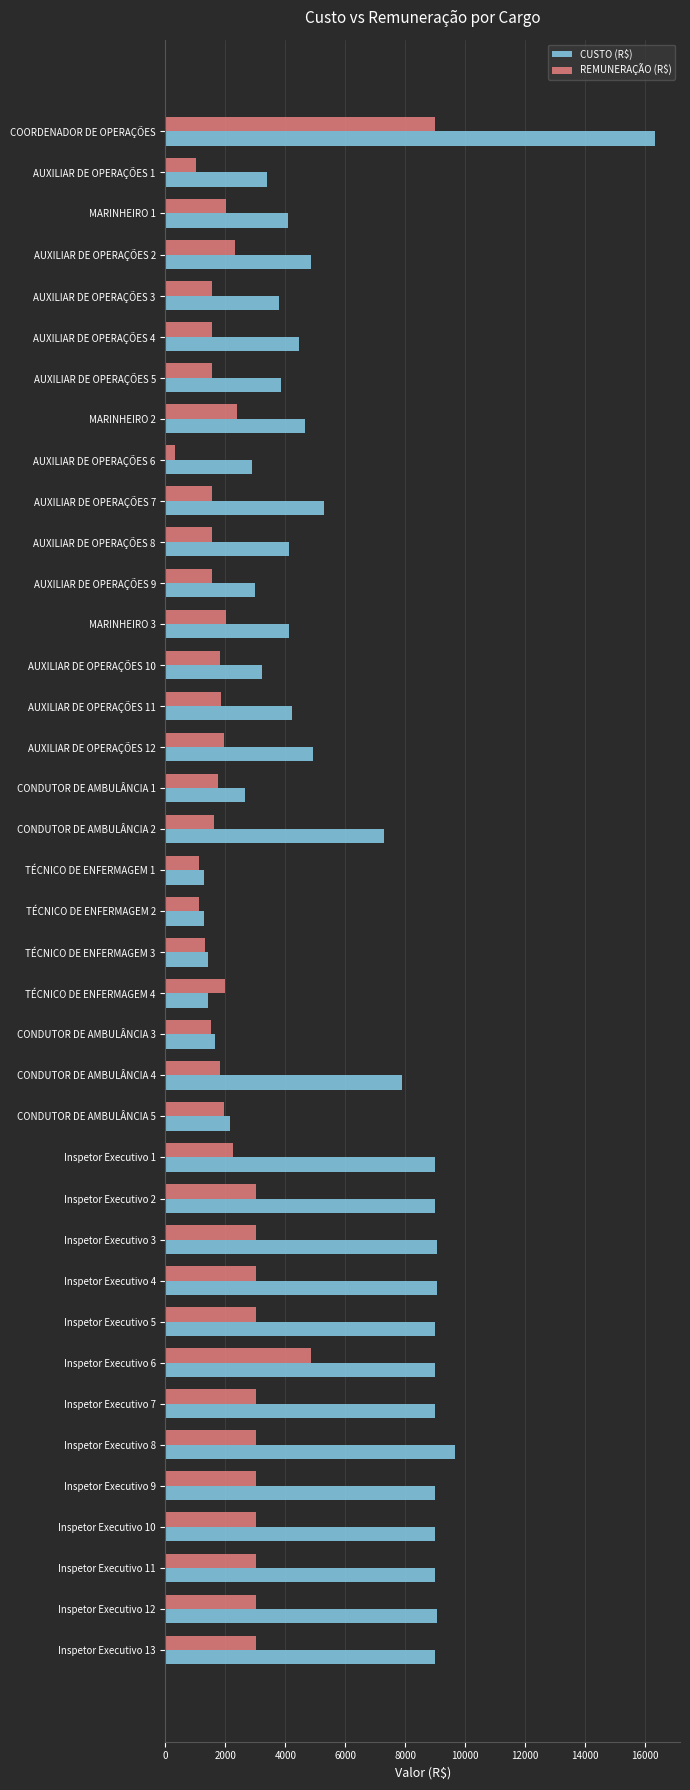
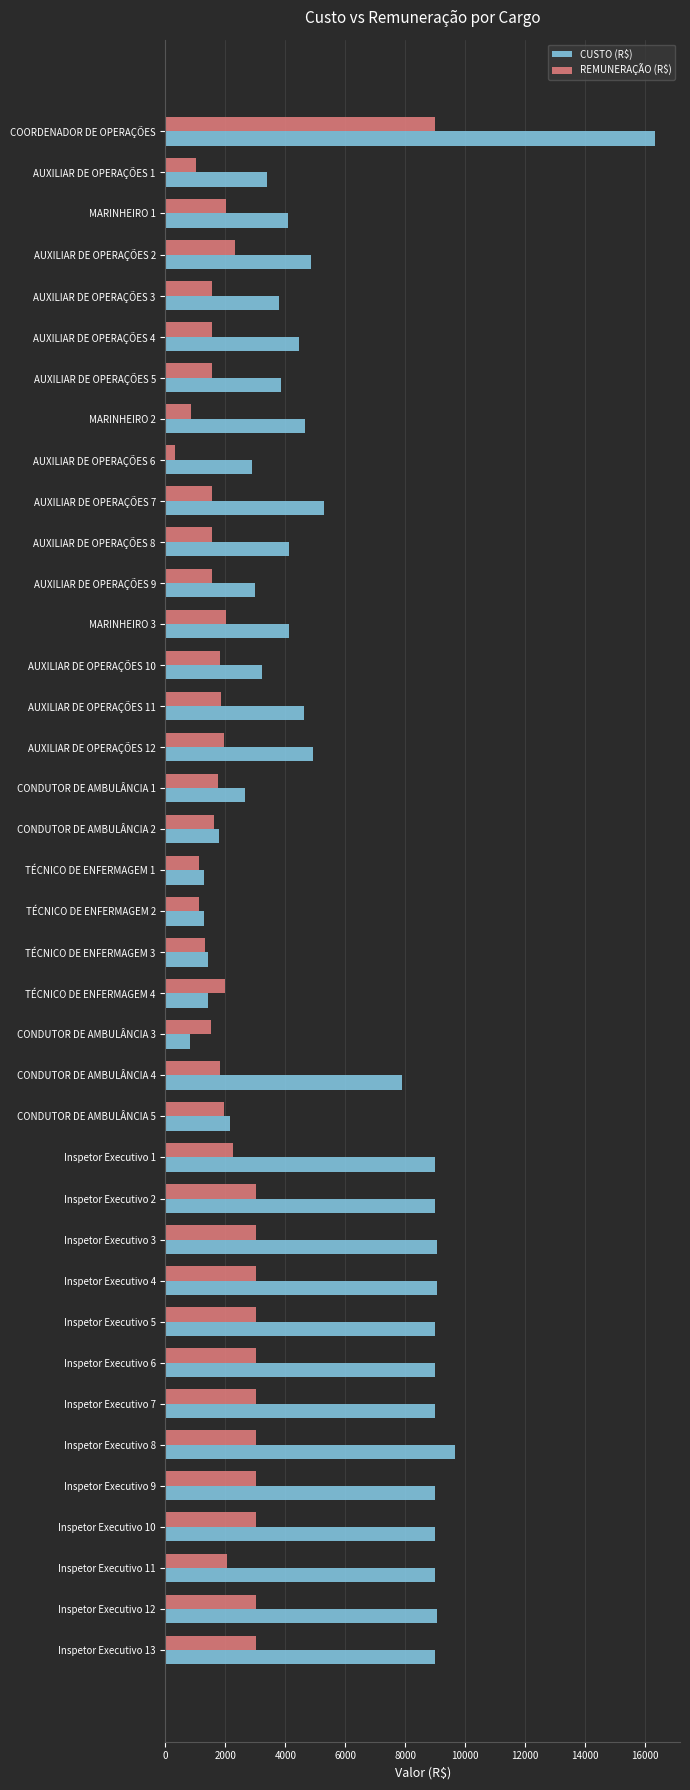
REMUNERAÇÃO (R$), MARINHEIRO 2: 2400 -> 800
CUSTO (R$), AUXILIAR DE OPERAÇÕES 11: 4200 -> 4600
CUSTO (R$), CONDUTOR DE AMBULÂNCIA 2: 7300 -> 1800
CUSTO (R$), CONDUTOR DE AMBULÂNCIA 3: 1700 -> 800
REMUNERAÇÃO (R$), Inspetor Executivo 6: 4900 -> 3000
REMUNERAÇÃO (R$), Inspetor Executivo 11: 3000 -> 2000
